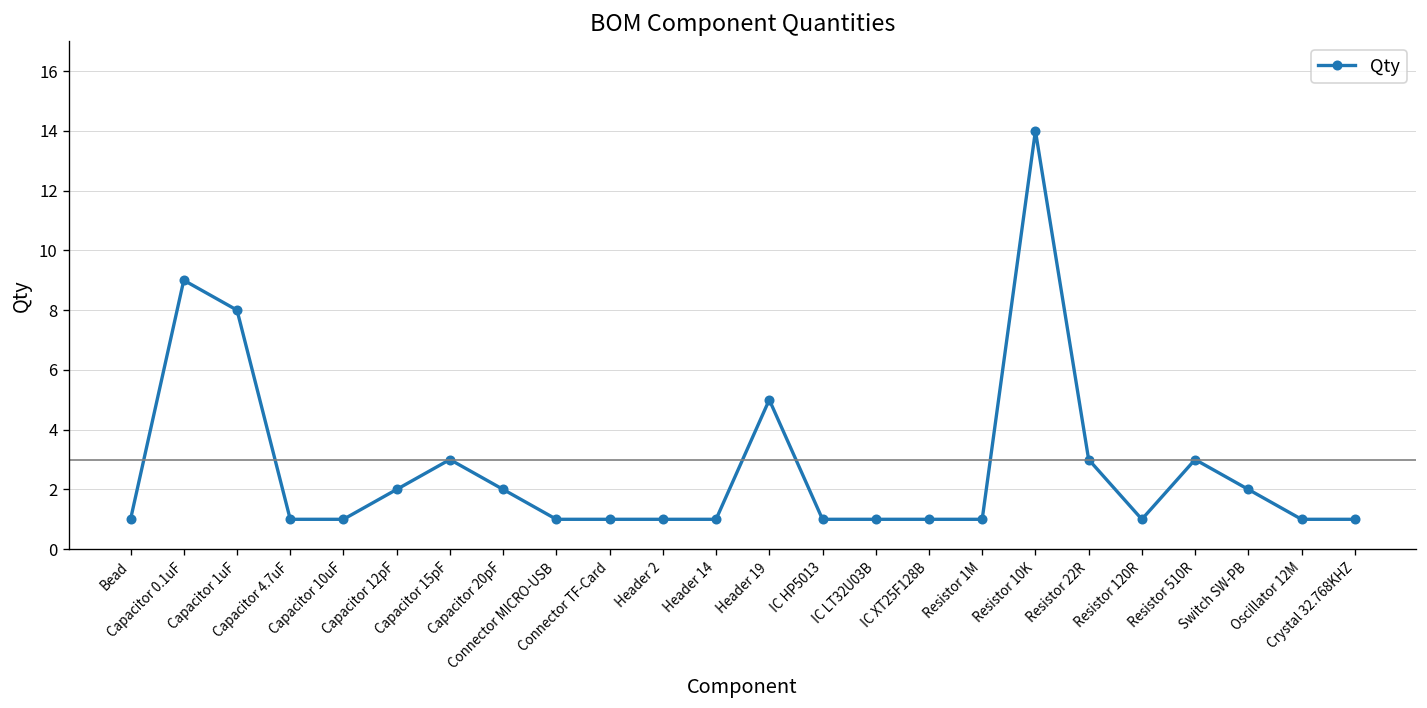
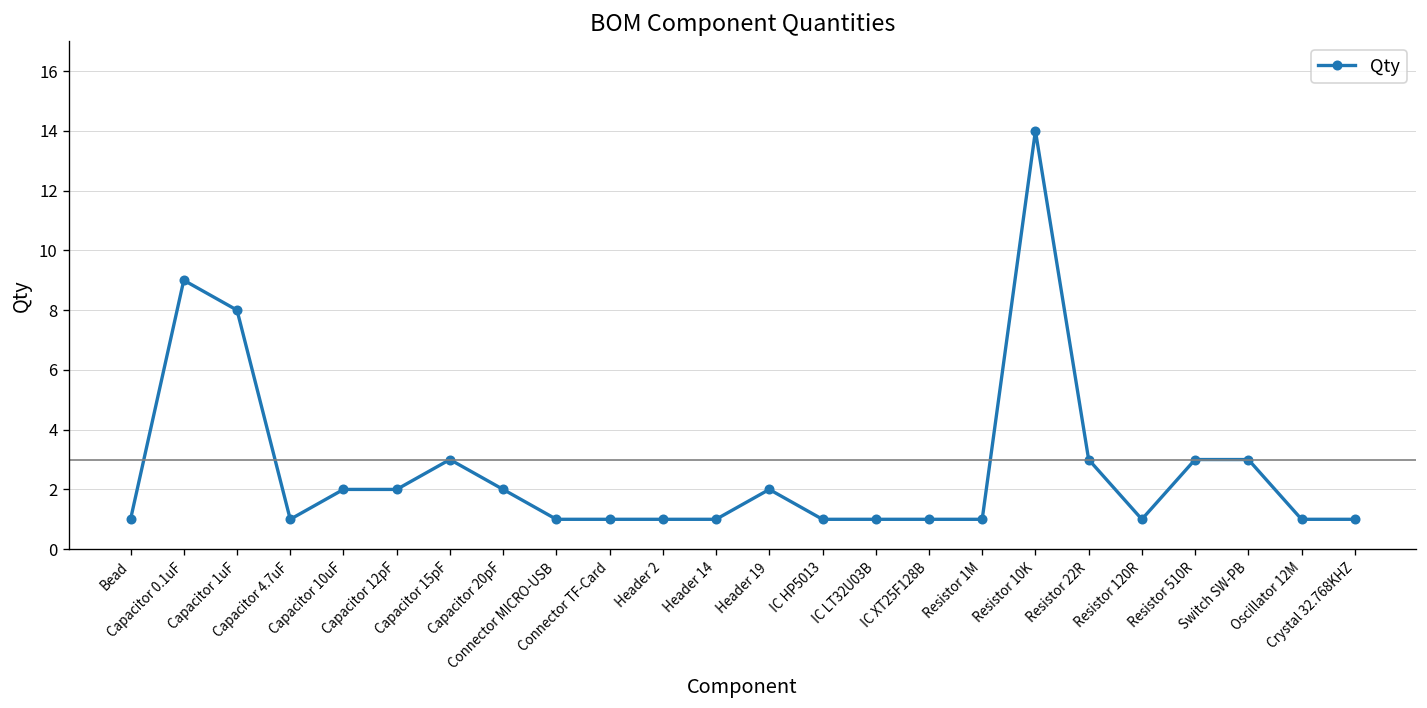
Capacitor 10uF: 1 -> 2
Header 19: 5 -> 2
Switch SW-PB: 2 -> 3
